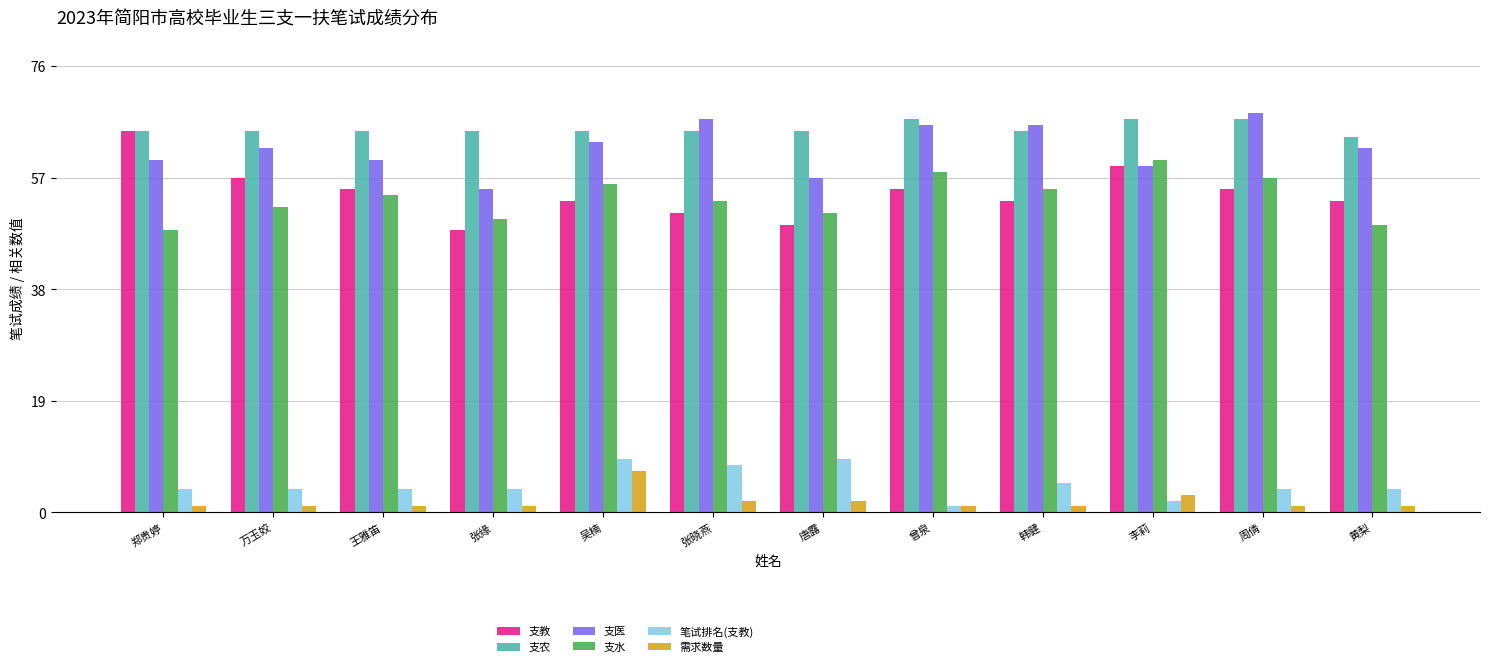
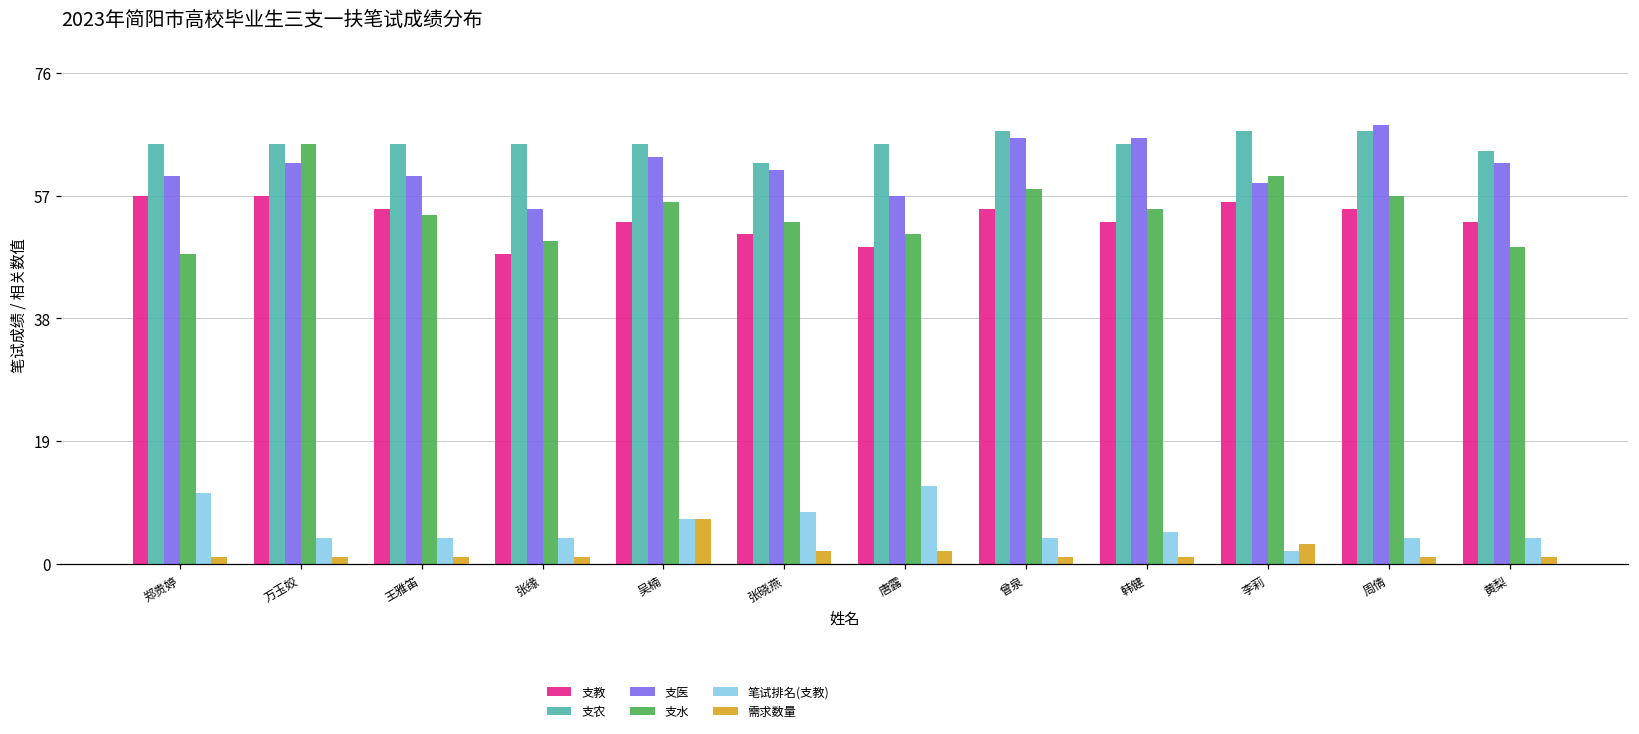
支教, 郑贵婷: 65 -> 57
笔试排名(支教), 郑贵婷: 4 -> 11
支水, 万玉姣: 52 -> 65
笔试排名(支教), 吴楠: 9 -> 7
支农, 张晓燕: 65 -> 62
支医, 张晓燕: 67 -> 61
笔试排名(支教), 唐露: 9 -> 12
笔试排名(支教), 曾泉: 1 -> 4
支教, 李莉: 59 -> 56
